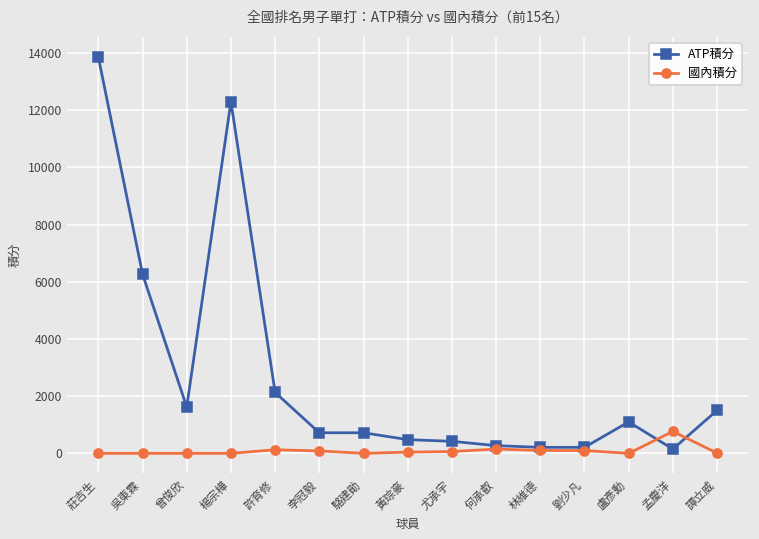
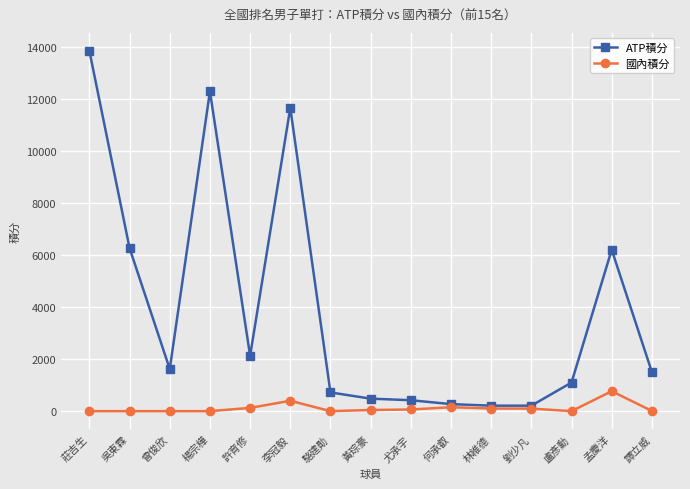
ATP積分, 李冠毅: 700 -> 11700
國內積分, 李冠毅: 100 -> 400
ATP積分, 孟慶洋: 200 -> 6200
